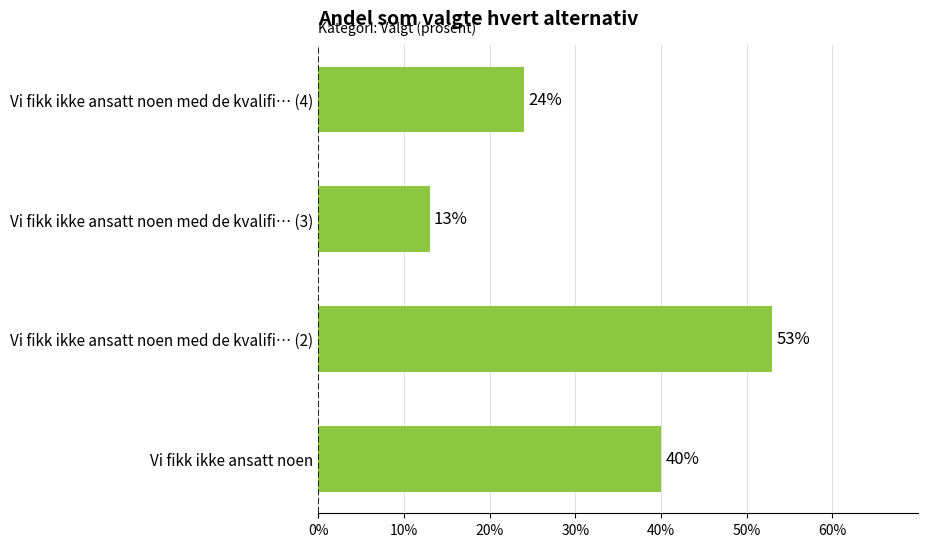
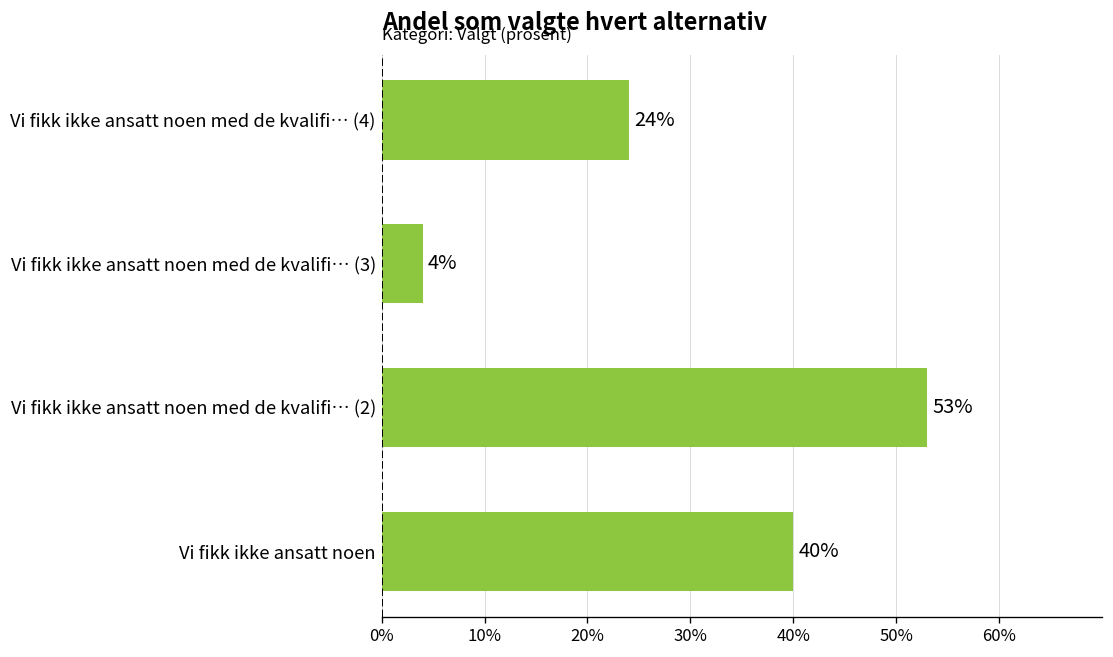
Vi fikk ikke ansatt noen med de kvalifi… (3): 13% -> 4%
